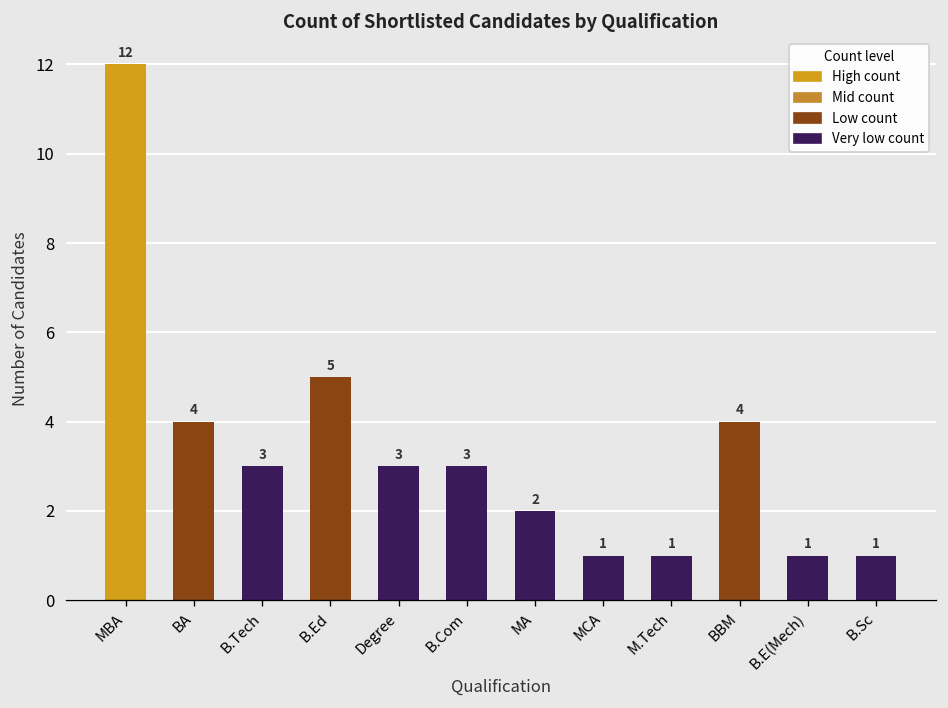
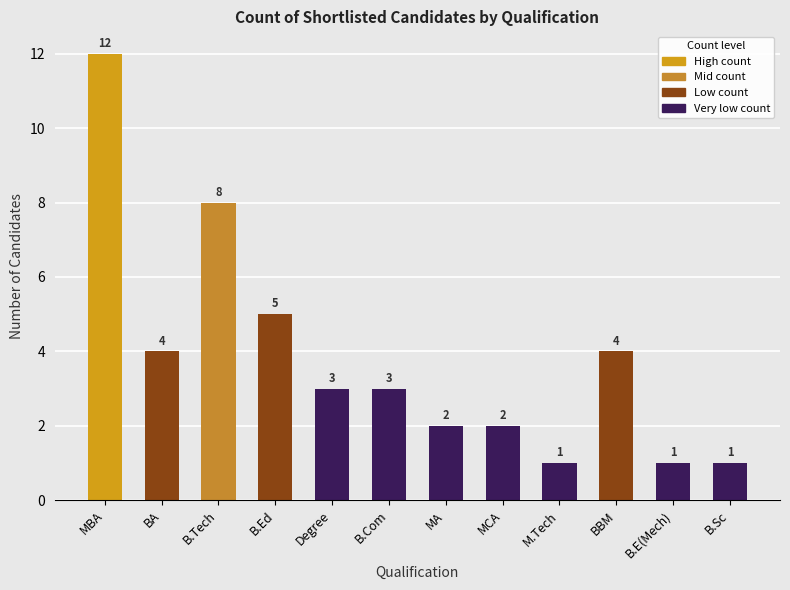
B.Tech: 3 -> 8
MCA: 1 -> 2
